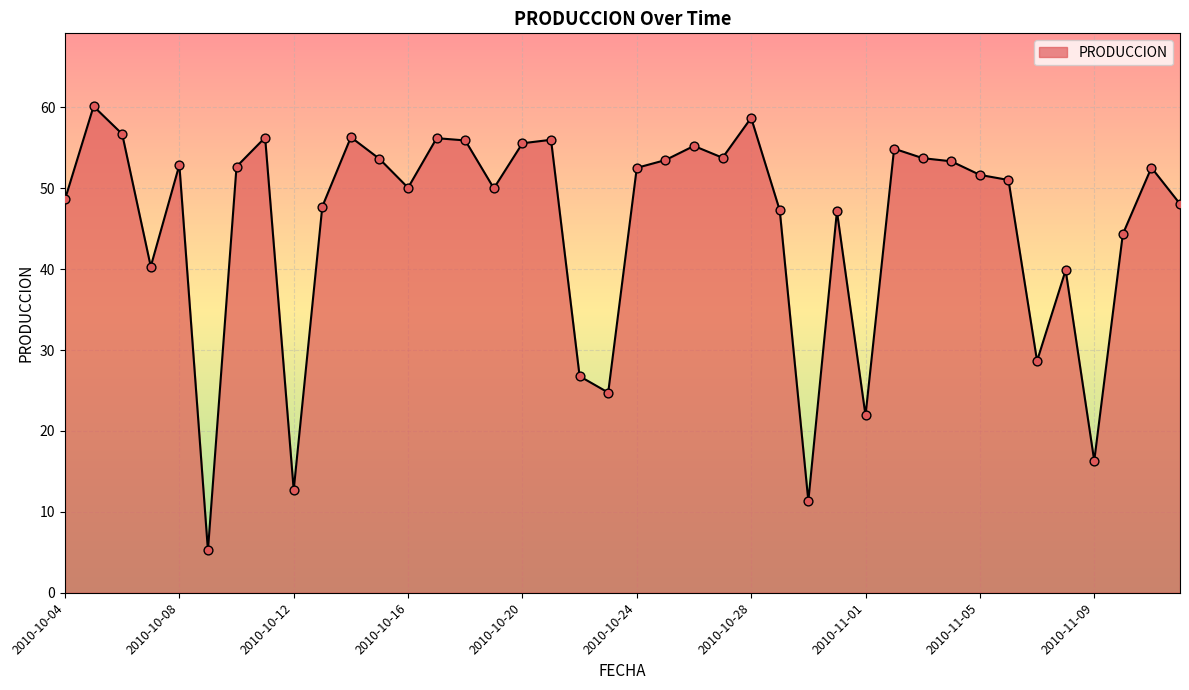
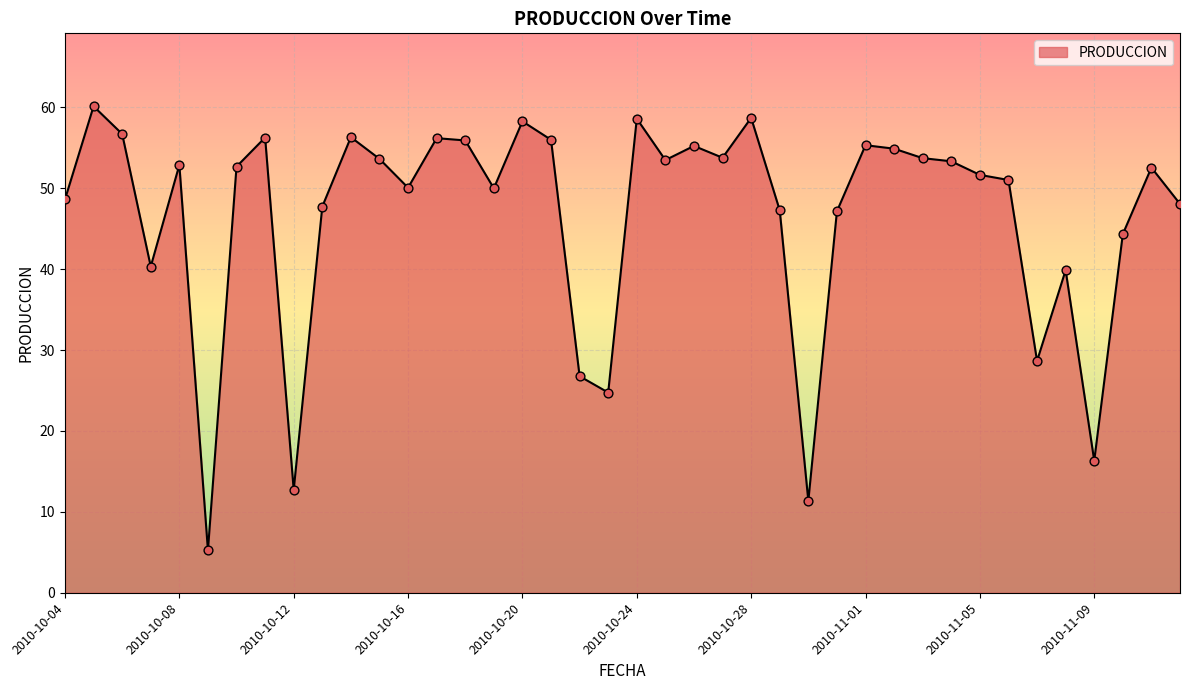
2010-10-20: 56 -> 58
2010-10-24: 53 -> 59
2010-11-01: 22 -> 55
